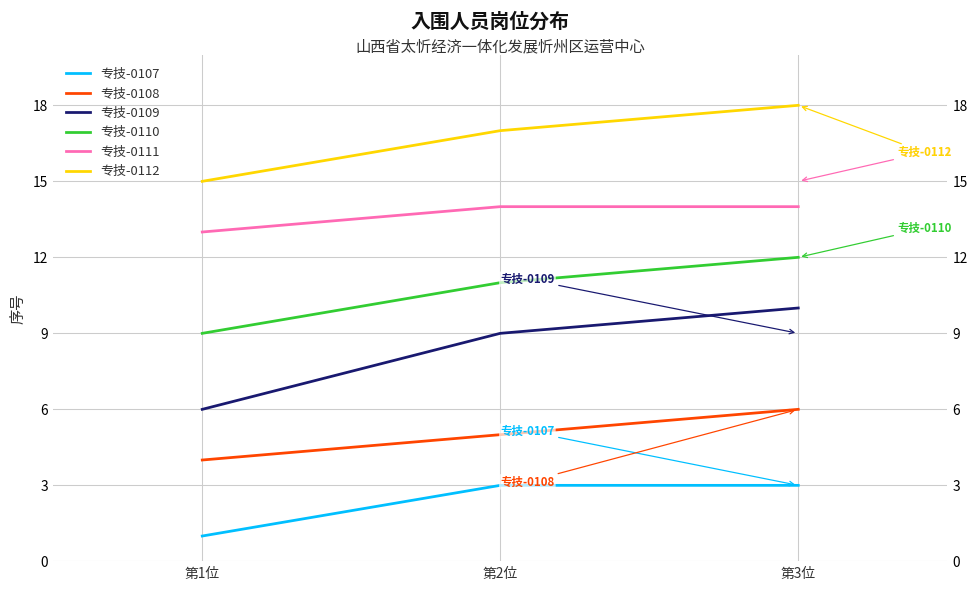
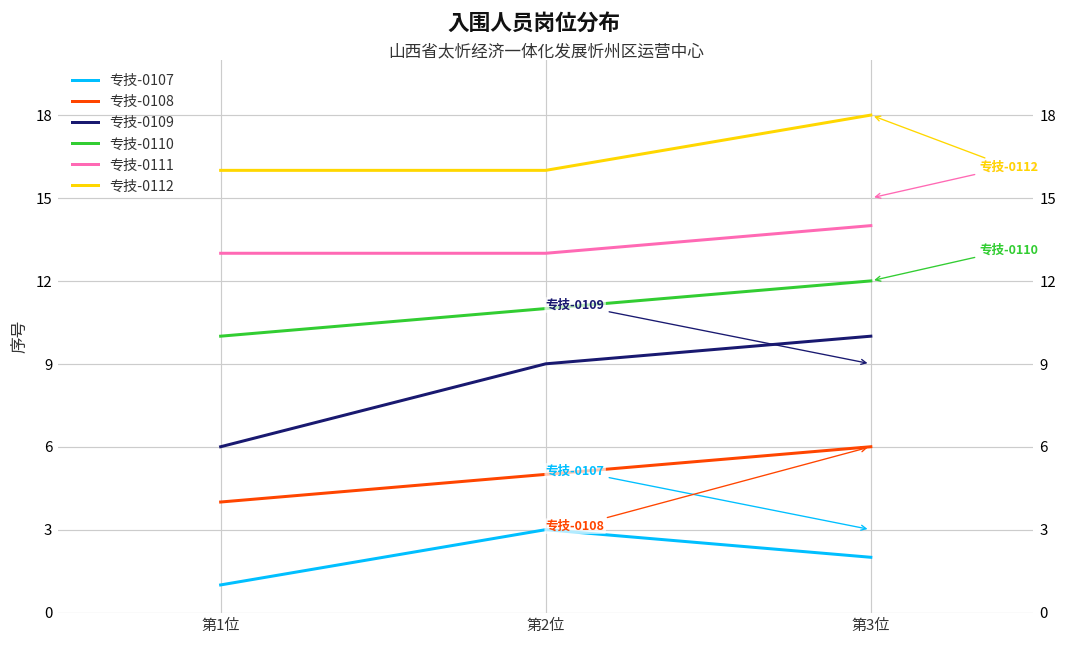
专技-0110, 第1位: 9 -> 10
专技-0112, 第1位: 15 -> 16
专技-0111, 第2位: 14 -> 13
专技-0112, 第2位: 17 -> 16
专技-0107, 第3位: 3 -> 2
